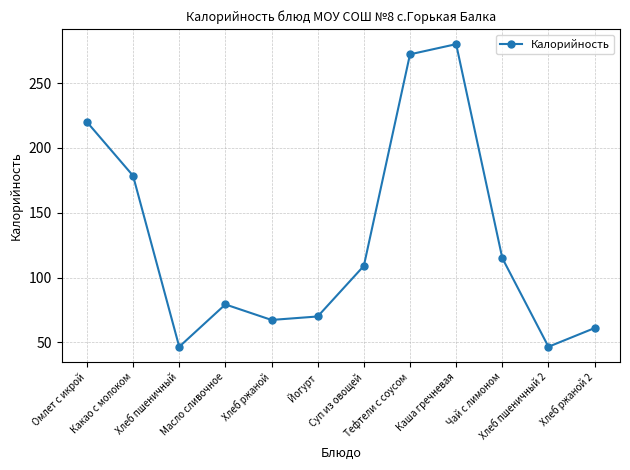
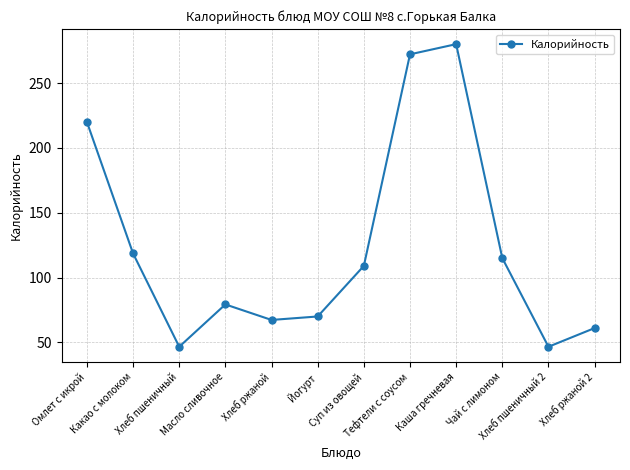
Какао с молоком: 179 -> 119
